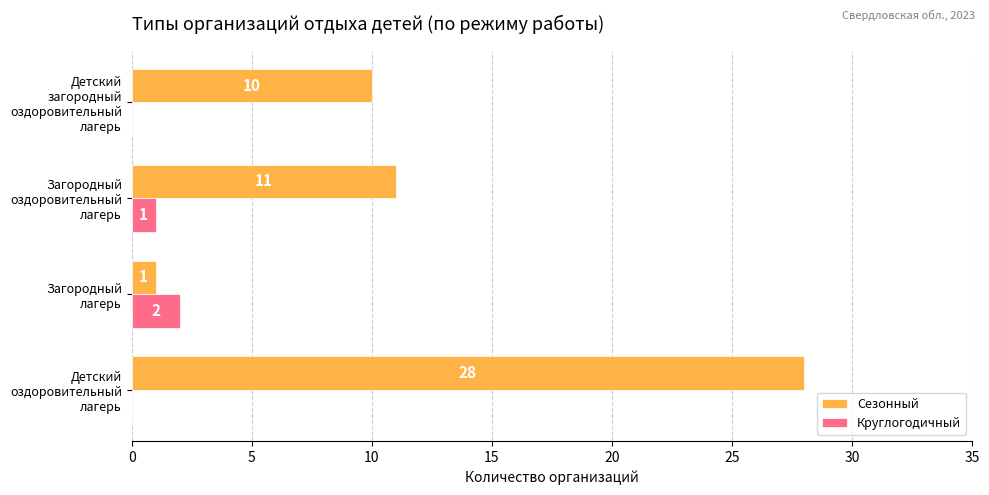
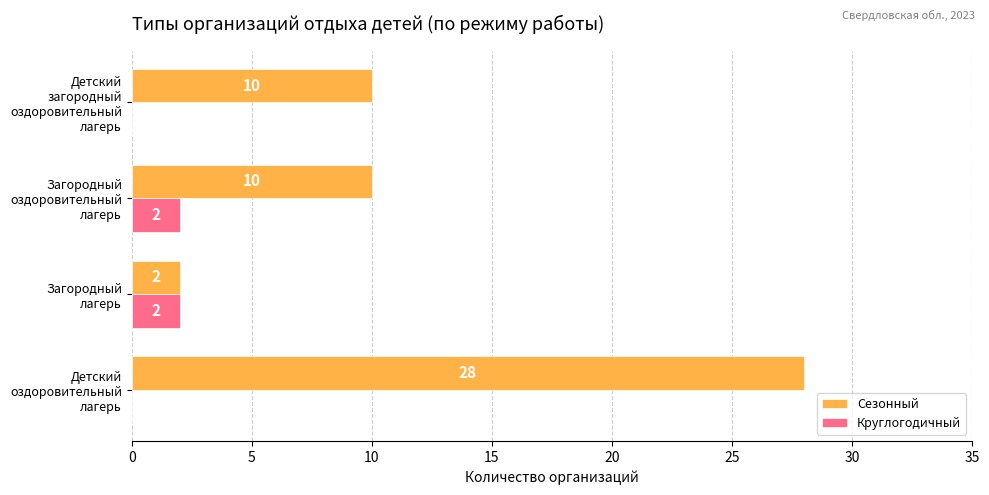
Сезонный, Загородный оздоровительный лагерь: 11 -> 10
Круглогодичный, Загородный оздоровительный лагерь: 1 -> 2
Сезонный, Загородный лагерь: 1 -> 2
